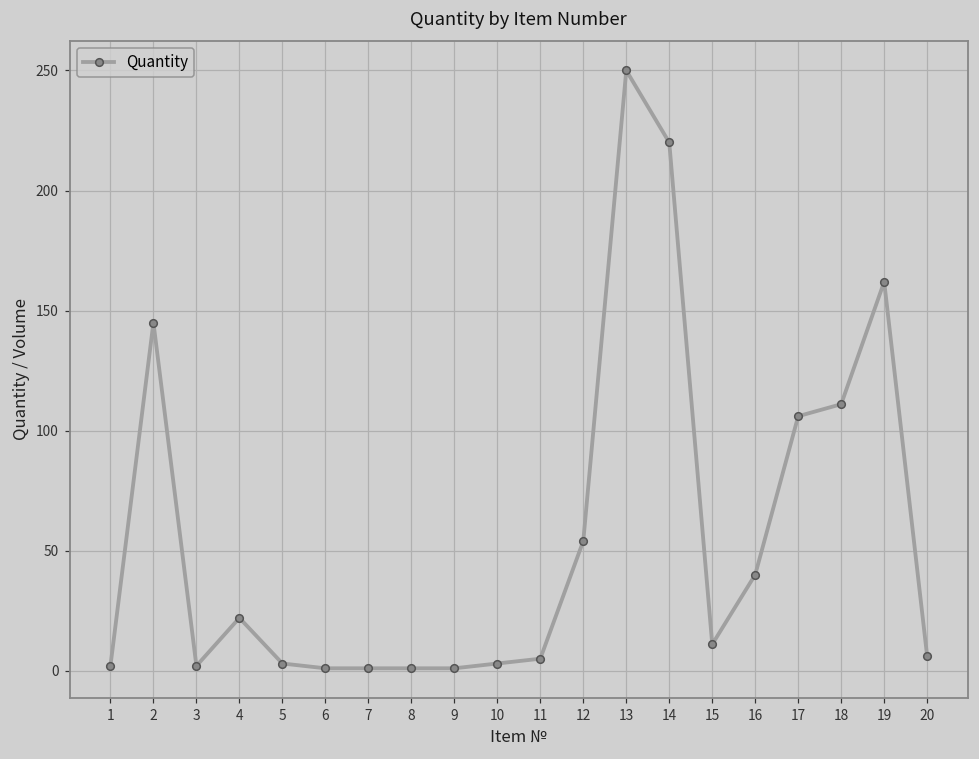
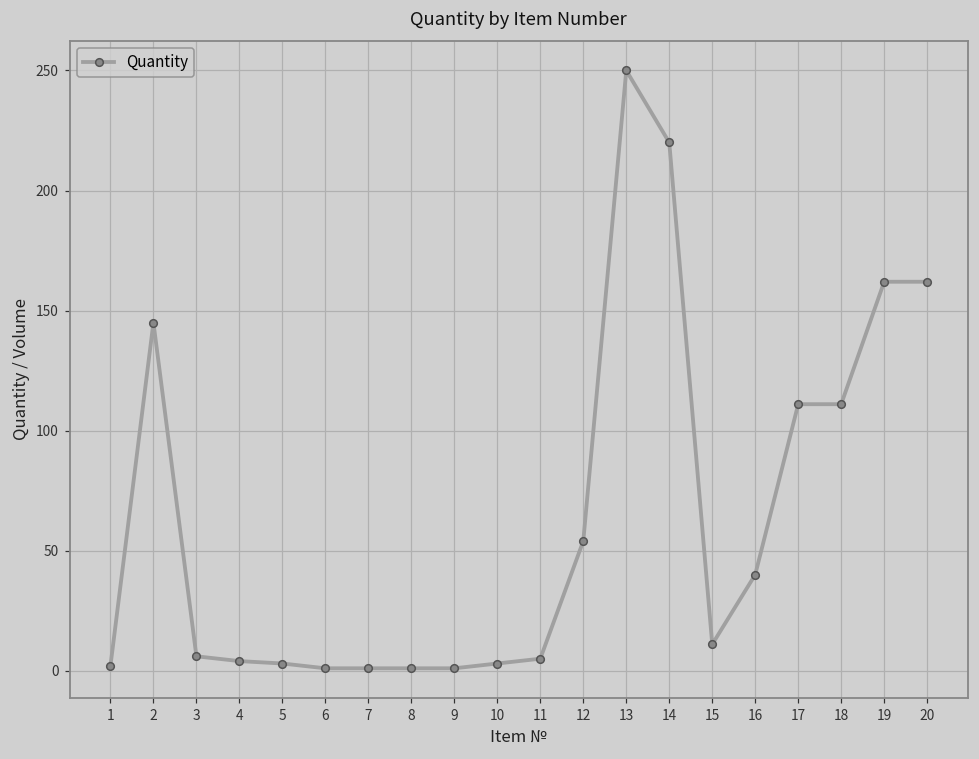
3: 2 -> 6
4: 22 -> 4
17: 106 -> 111
20: 6 -> 162
